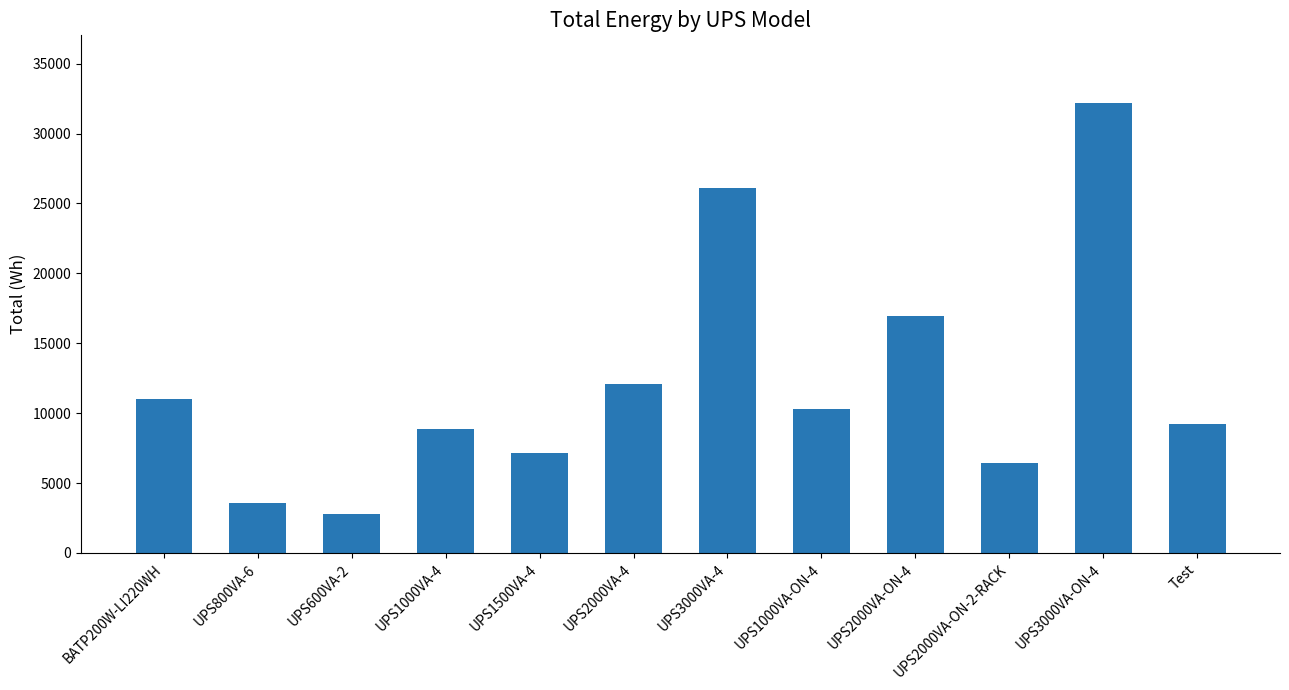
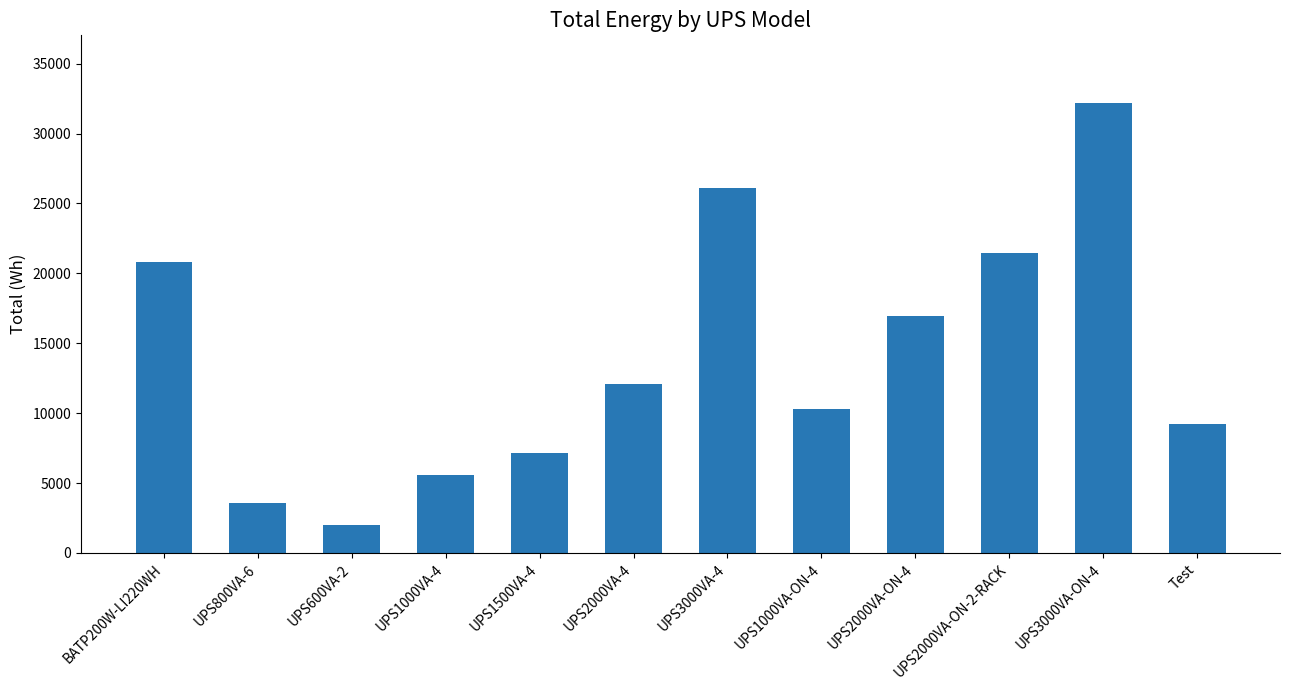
BATP200W-LI220WH: 11000 -> 20800
UPS600VA-2: 2800 -> 2000
UPS1000VA-4: 8900 -> 5600
UPS2000VA-ON-2-RACK: 6400 -> 21500
